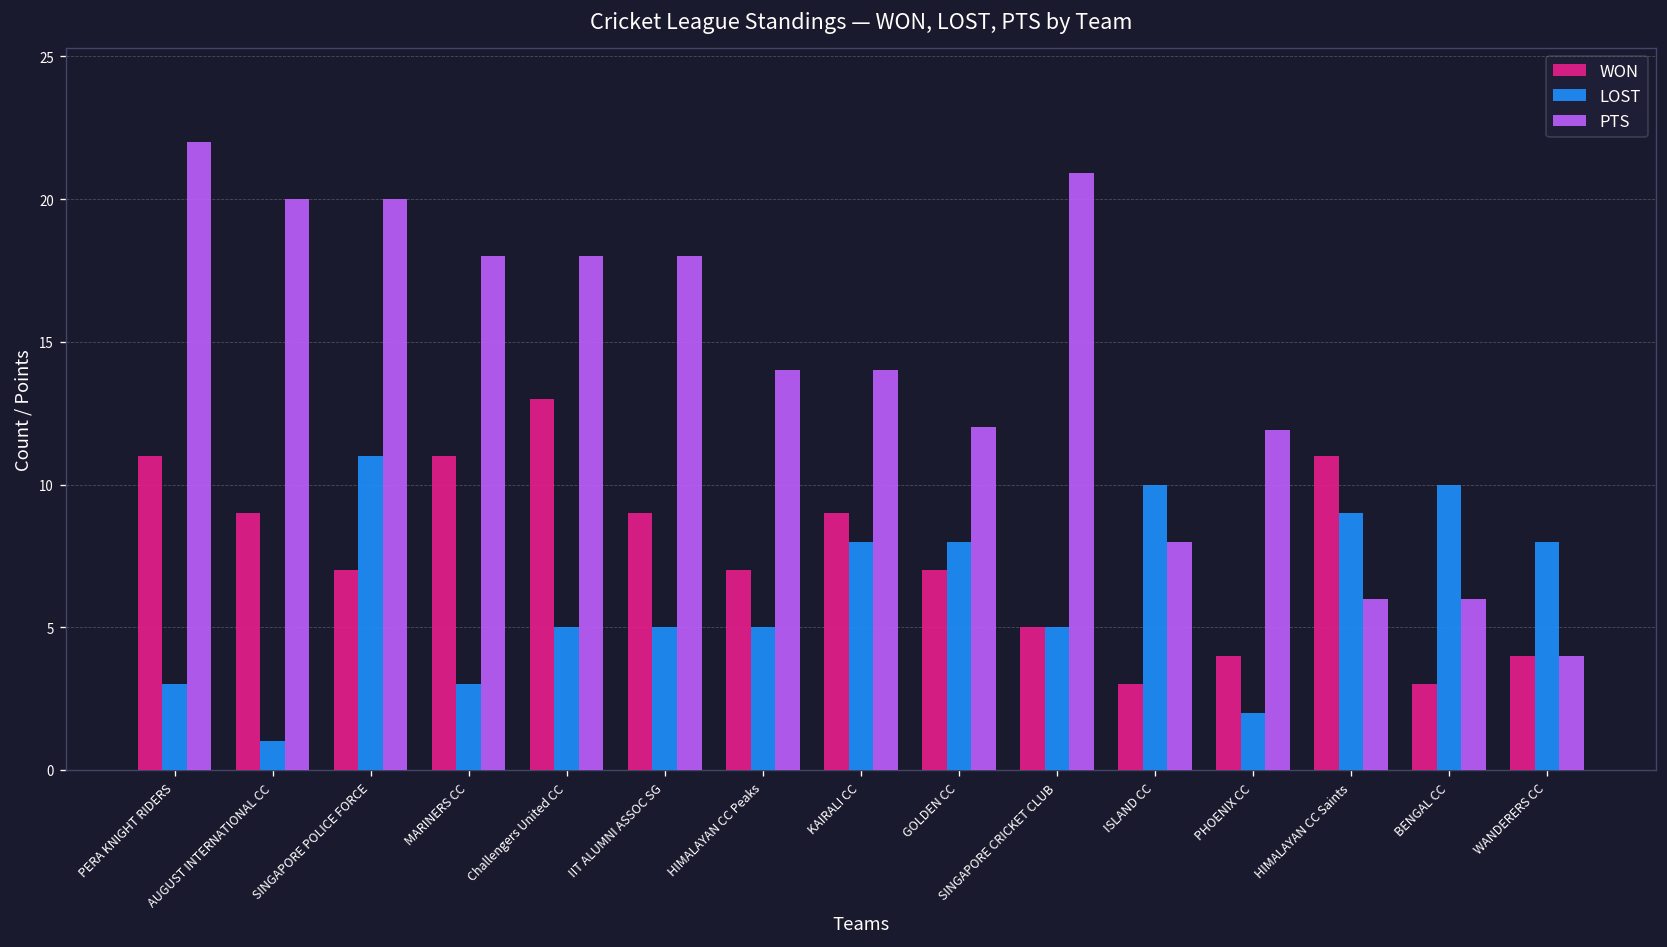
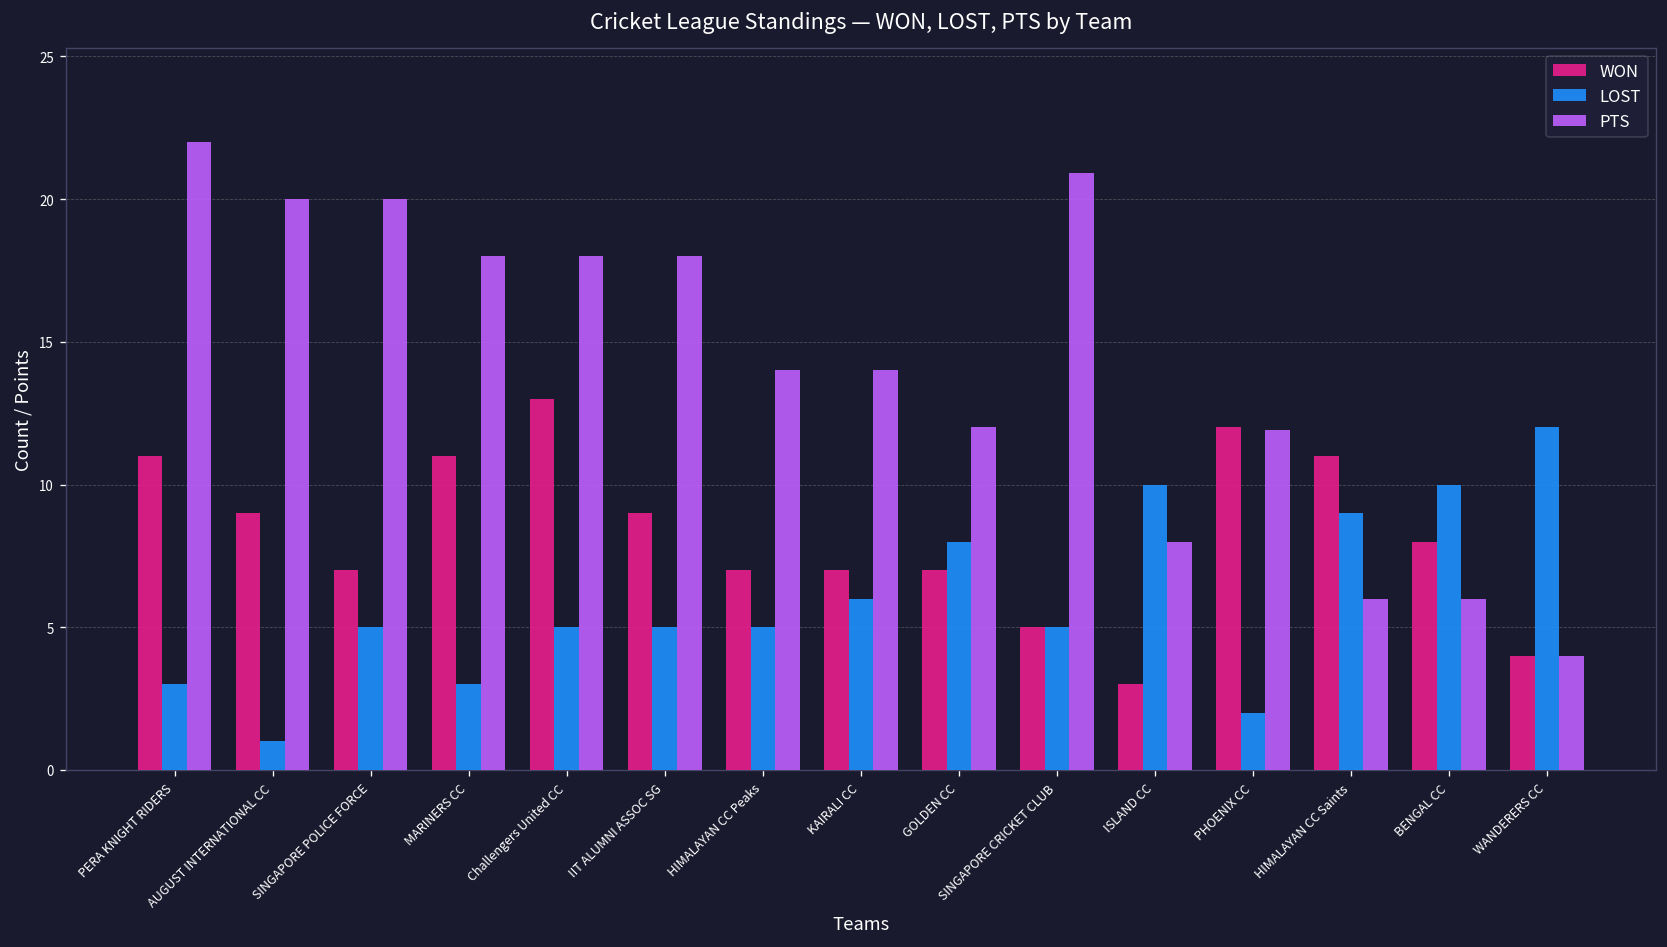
LOST, SINGAPORE POLICE FORCE: 11 -> 5
WON, KAIRALI CC: 9 -> 7
LOST, KAIRALI CC: 8 -> 6
WON, PHOENIX CC: 4 -> 12
WON, BENGAL CC: 3 -> 8
LOST, WANDERERS CC: 8 -> 12
